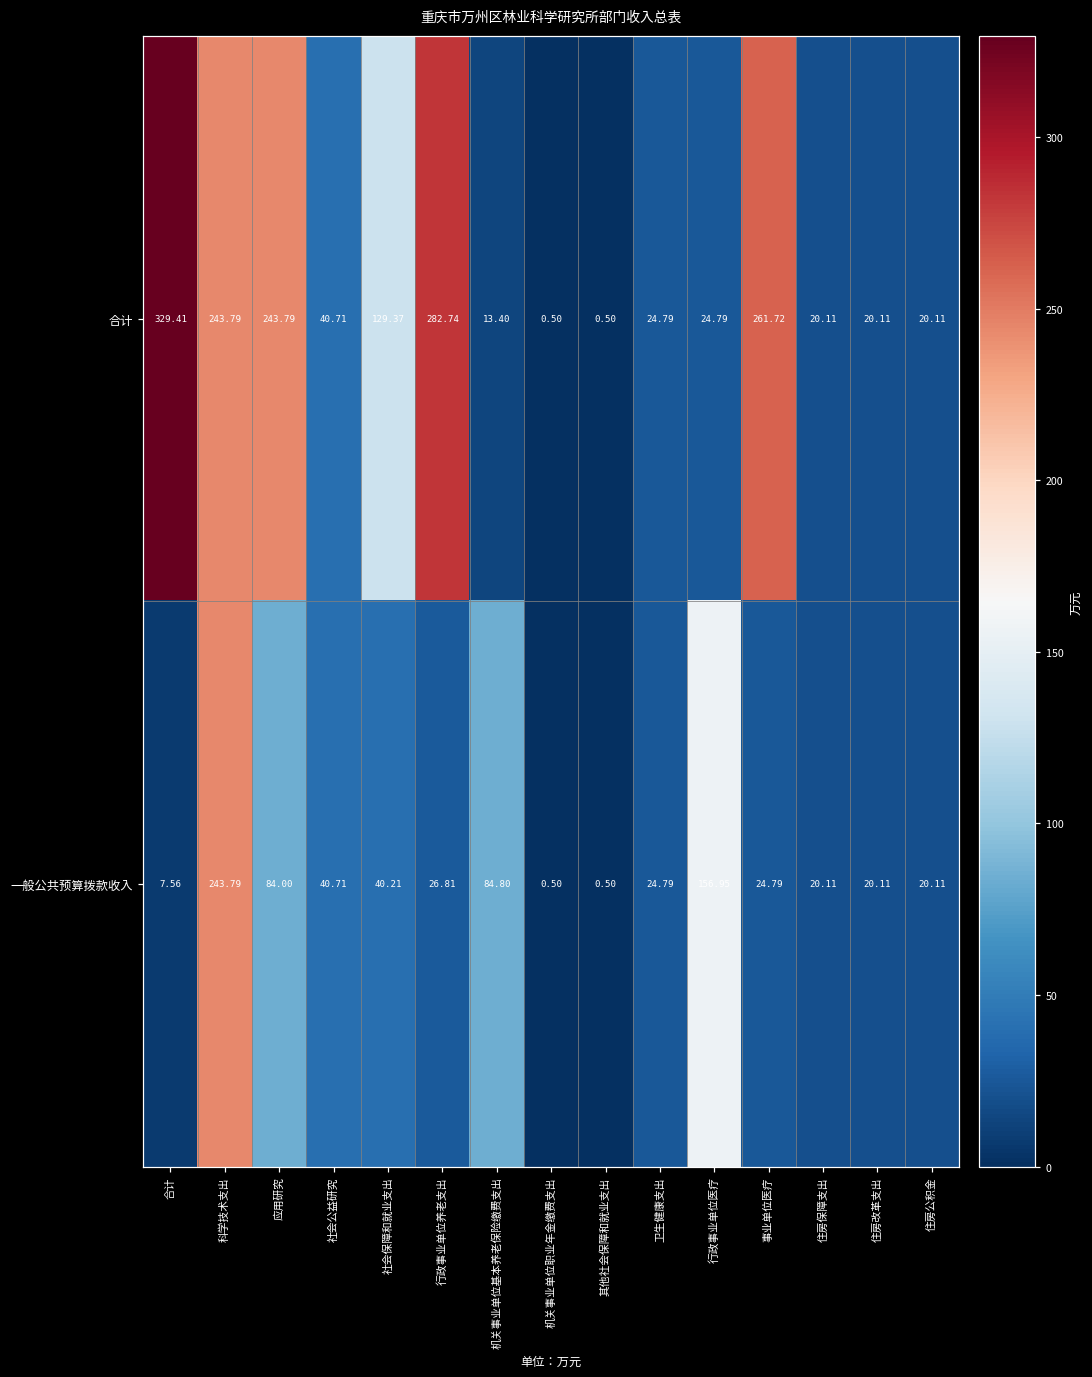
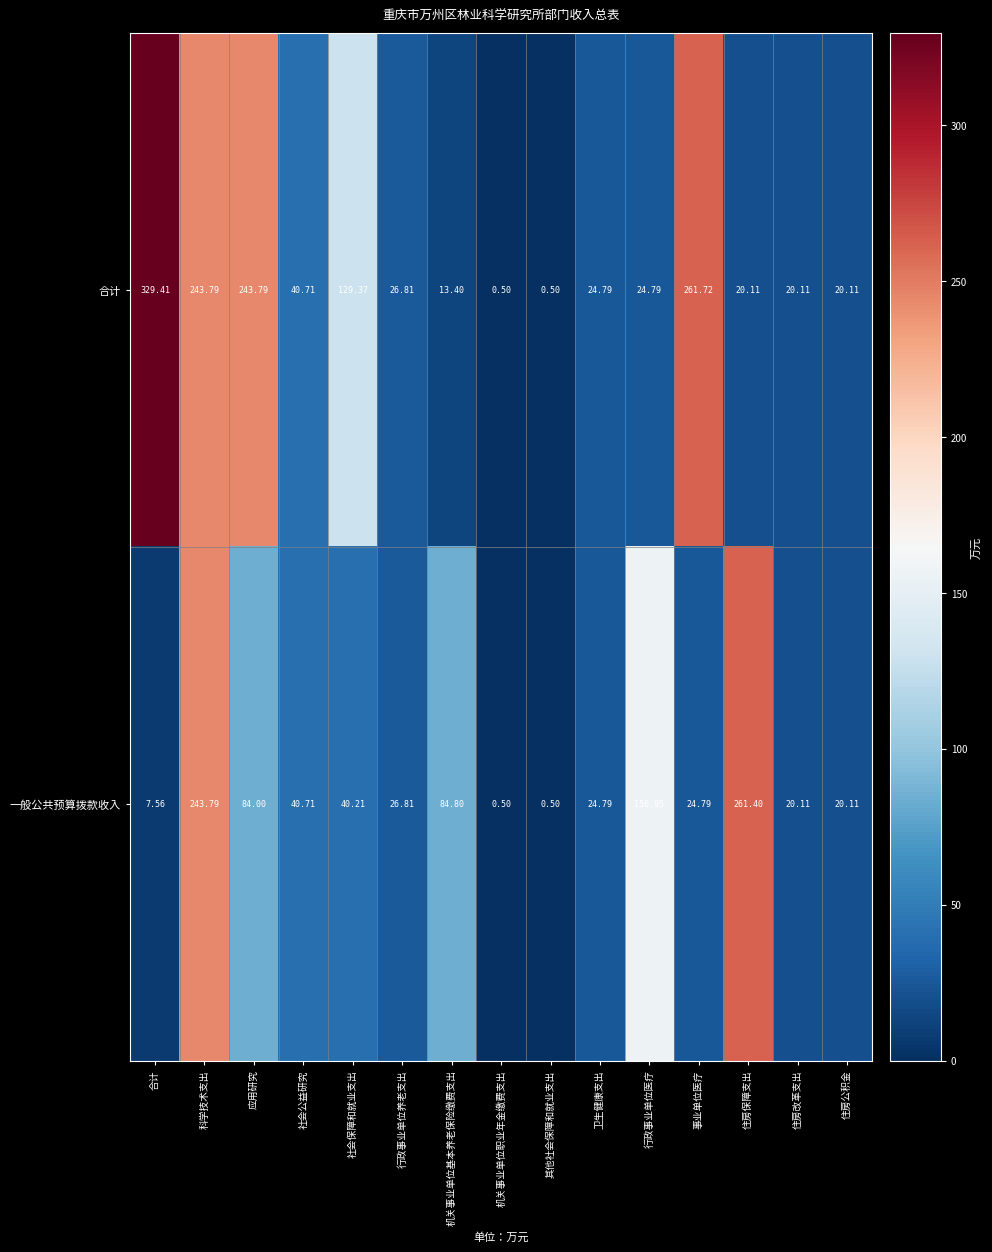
合计, 行政事业单位养老支出: 282.74 -> 26.81
一般公共预算拨款收入, 住房保障支出: 20.11 -> 261.40
